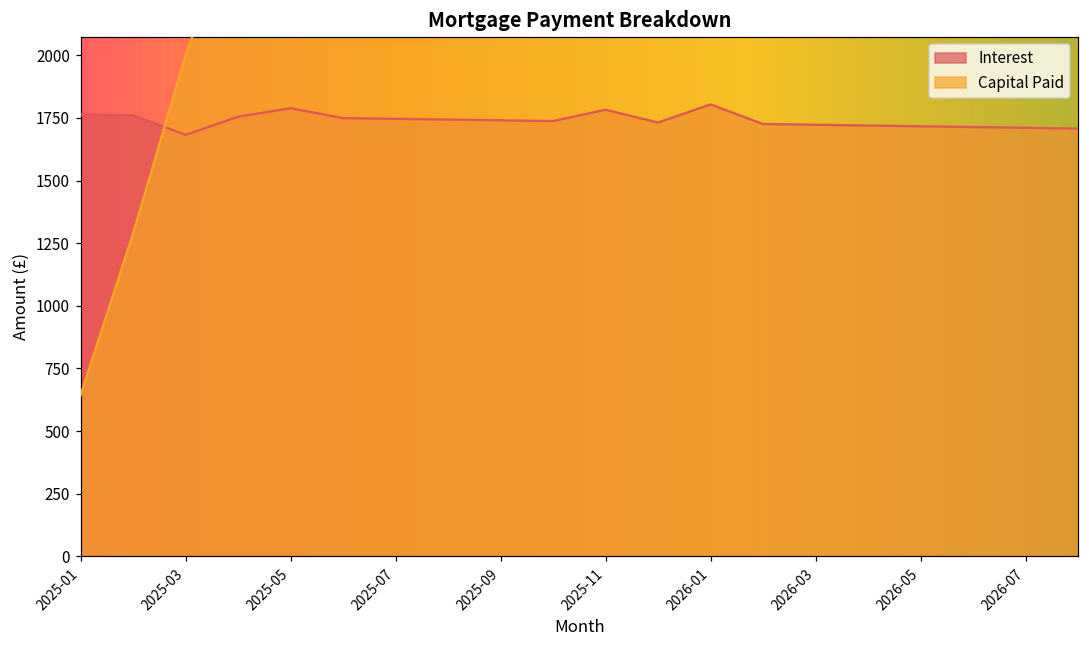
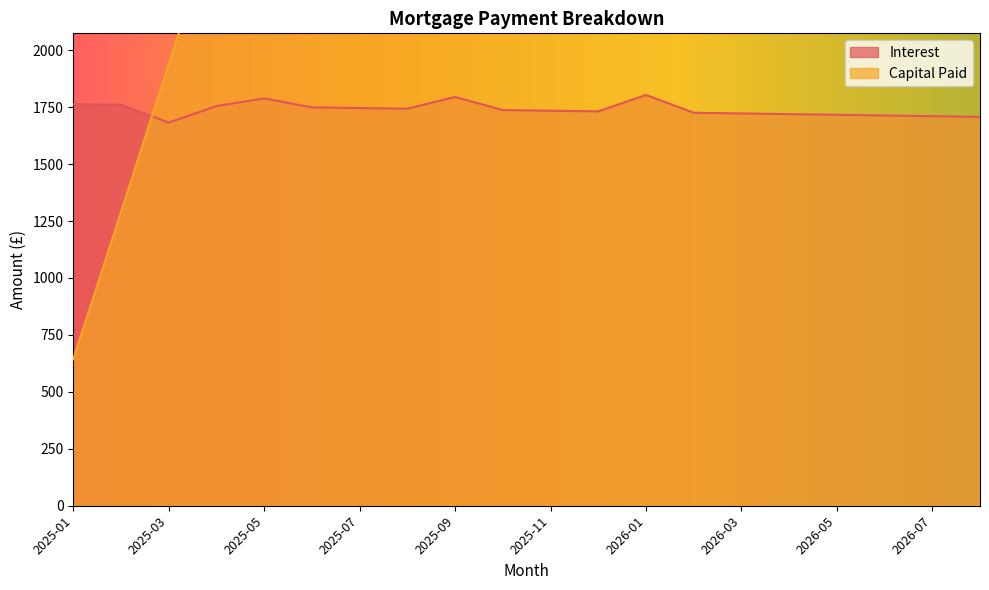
Capital Paid, 2025-03: 2000 -> 1940
Interest, 2025-09: 1740 -> 1790
Interest, 2025-11: 1780 -> 1730
